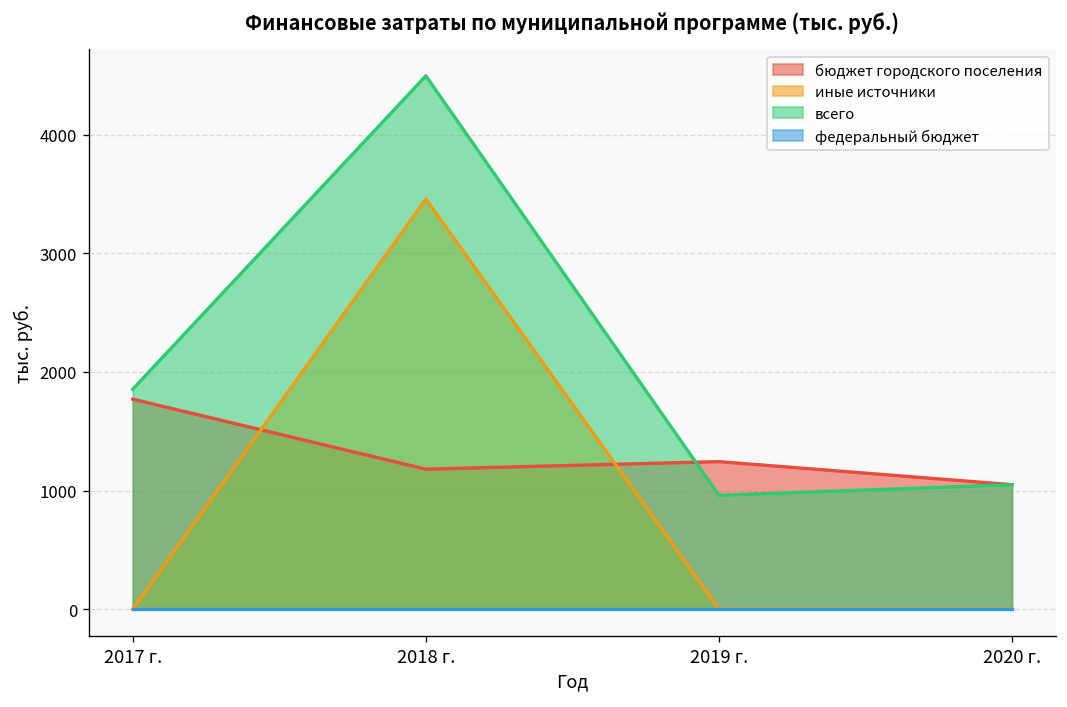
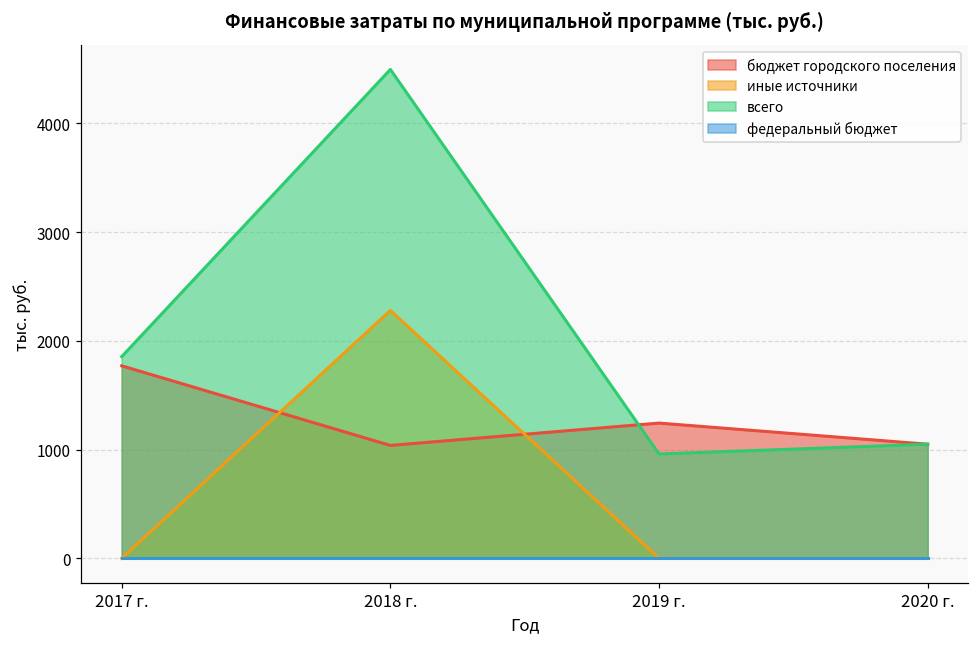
бюджет городского поселения, 2018 г.: 1200 -> 1000
иные источники, 2018 г.: 3500 -> 2300
